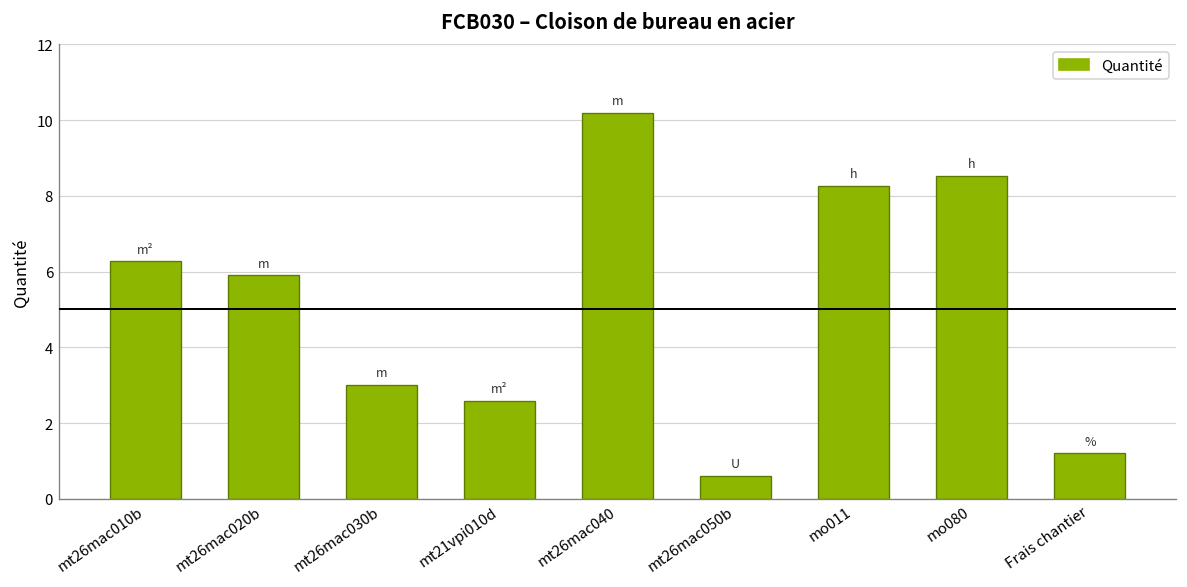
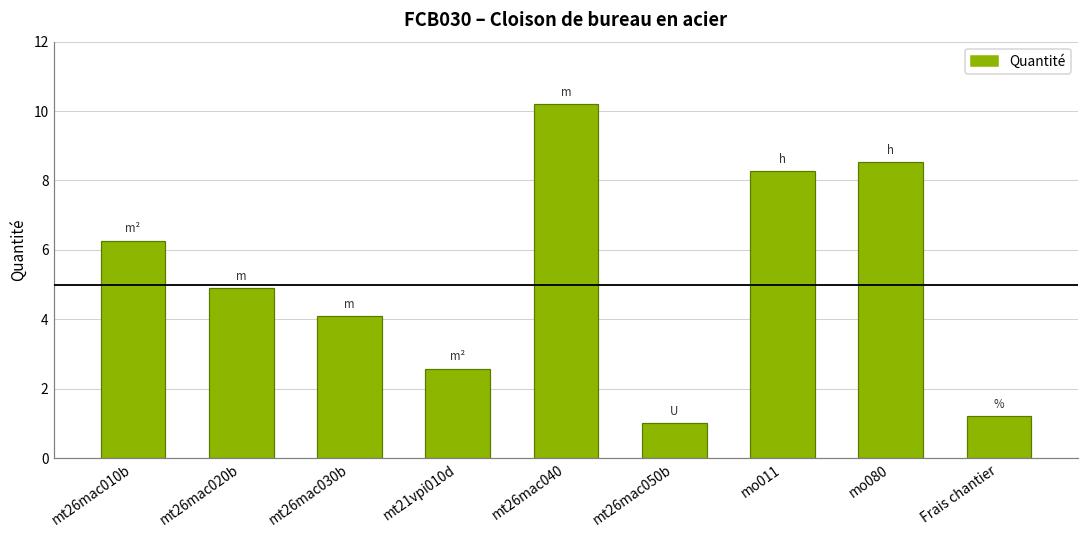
mt26mac020b: 5.9 -> 4.9
mt26mac030b: 3.0 -> 4.1
mt26mac050b: 0.6 -> 1.0
